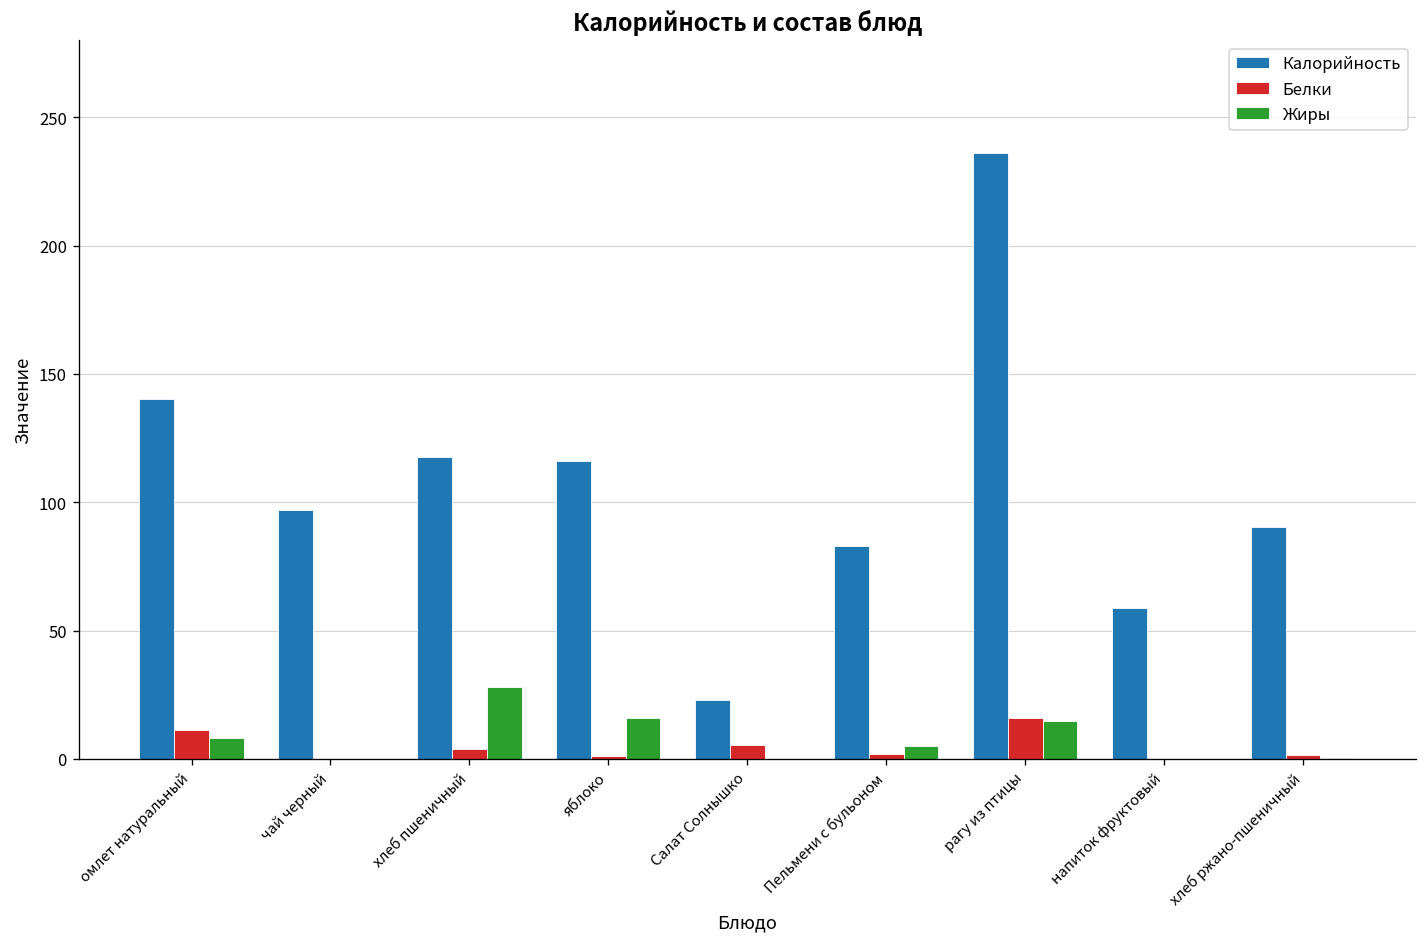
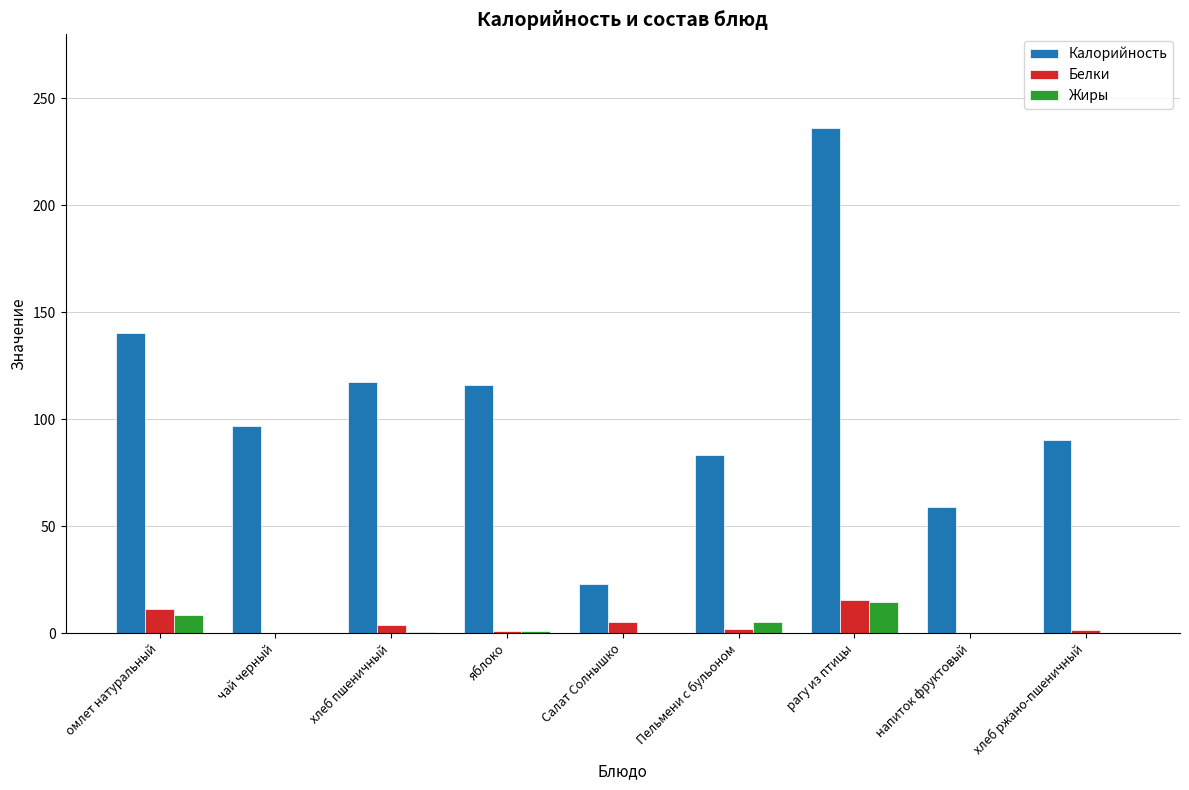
Жиры, хлеб пшеничный: 28 -> 0
Жиры, яблоко: 16 -> 1
